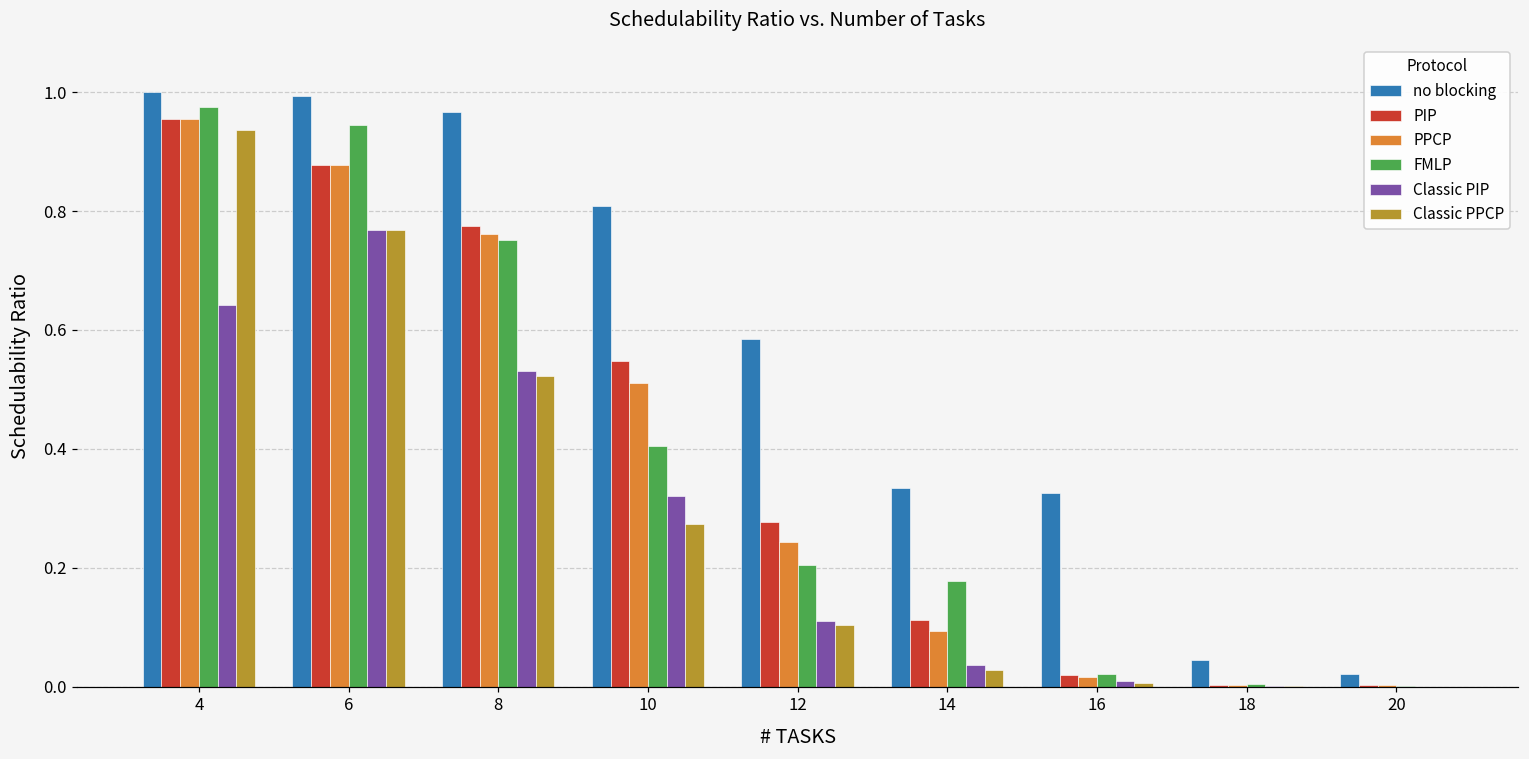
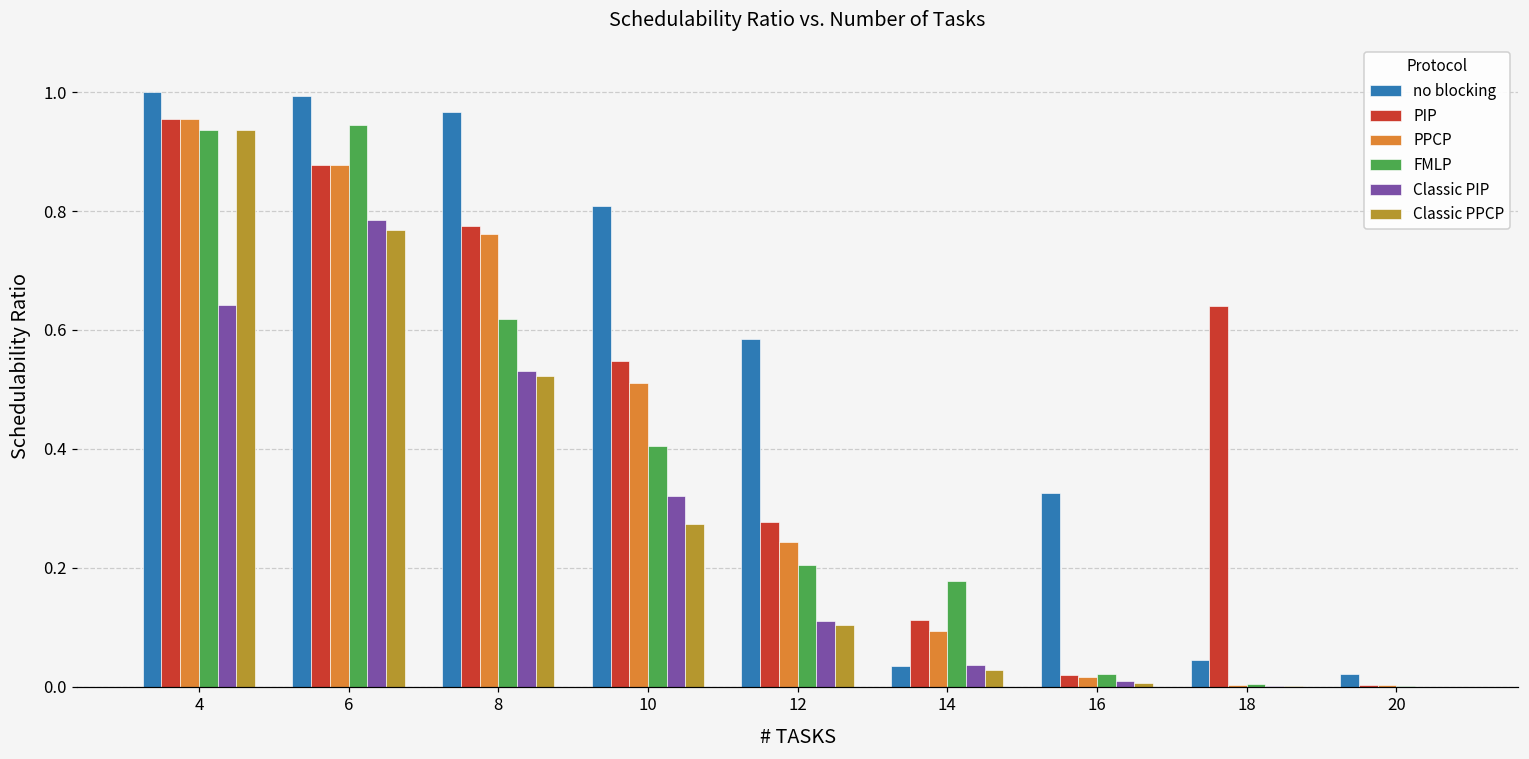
FMLP, 4: 0.98 -> 0.94
Classic PIP, 6: 0.77 -> 0.79
FMLP, 8: 0.75 -> 0.62
no blocking, 14: 0.33 -> 0.03
PIP, 18: 0.00 -> 0.64
